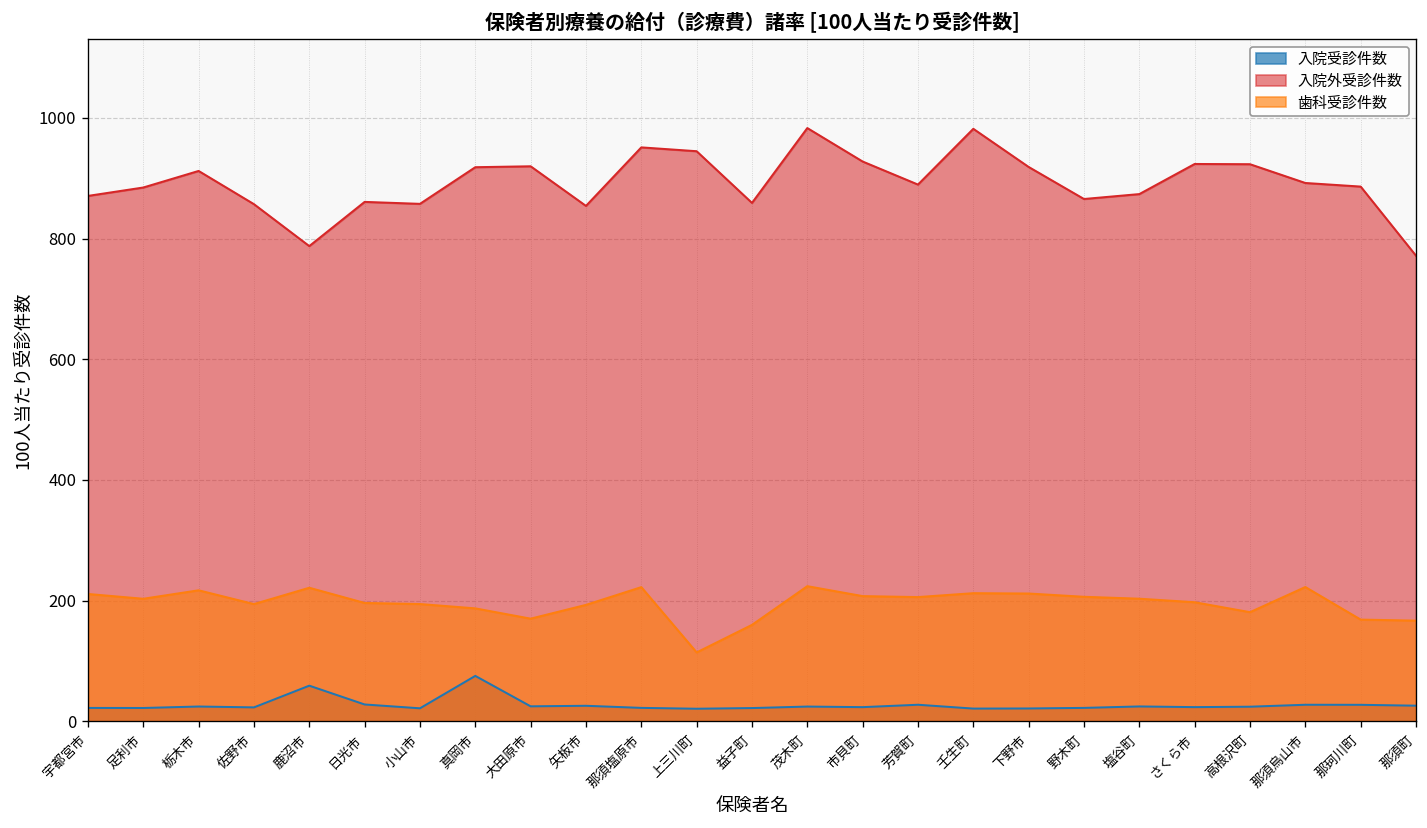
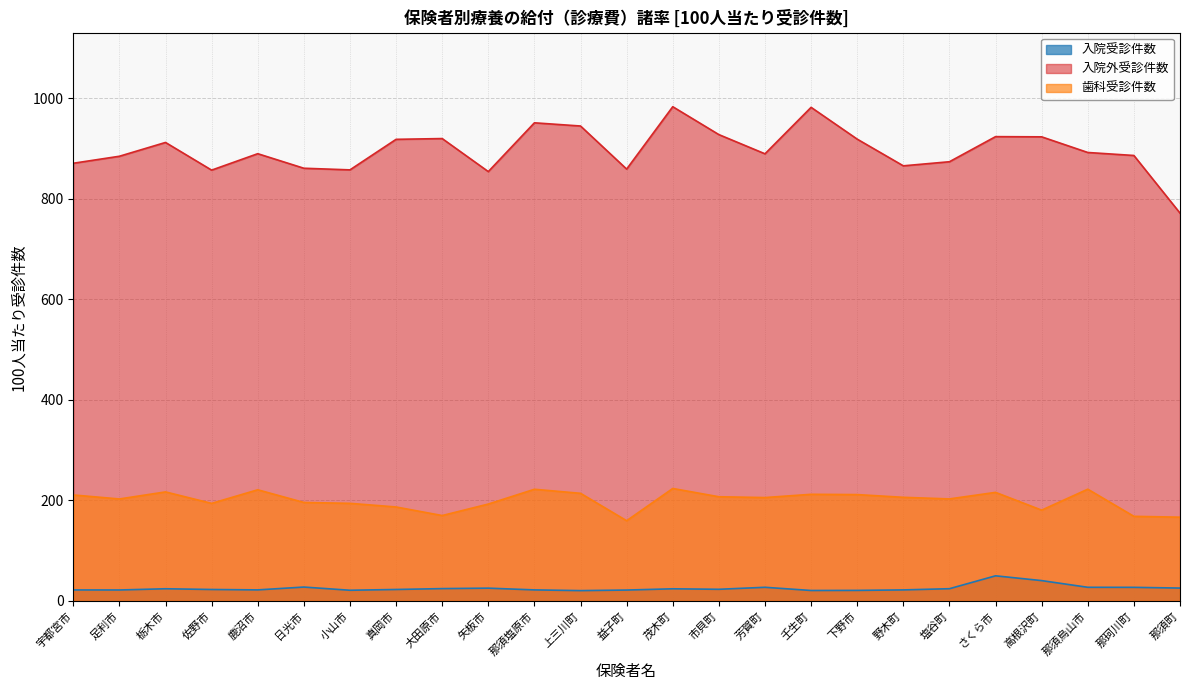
入院受診件数, 鹿沼市: 60 -> 20
入院外受診件数, 鹿沼市: 790 -> 890
入院受診件数, 真岡市: 80 -> 20
歯科受診件数, 上三川町: 110 -> 210
入院受診件数, さくら市: 20 -> 50
歯科受診件数, さくら市: 200 -> 220
入院受診件数, 高根沢町: 20 -> 40
